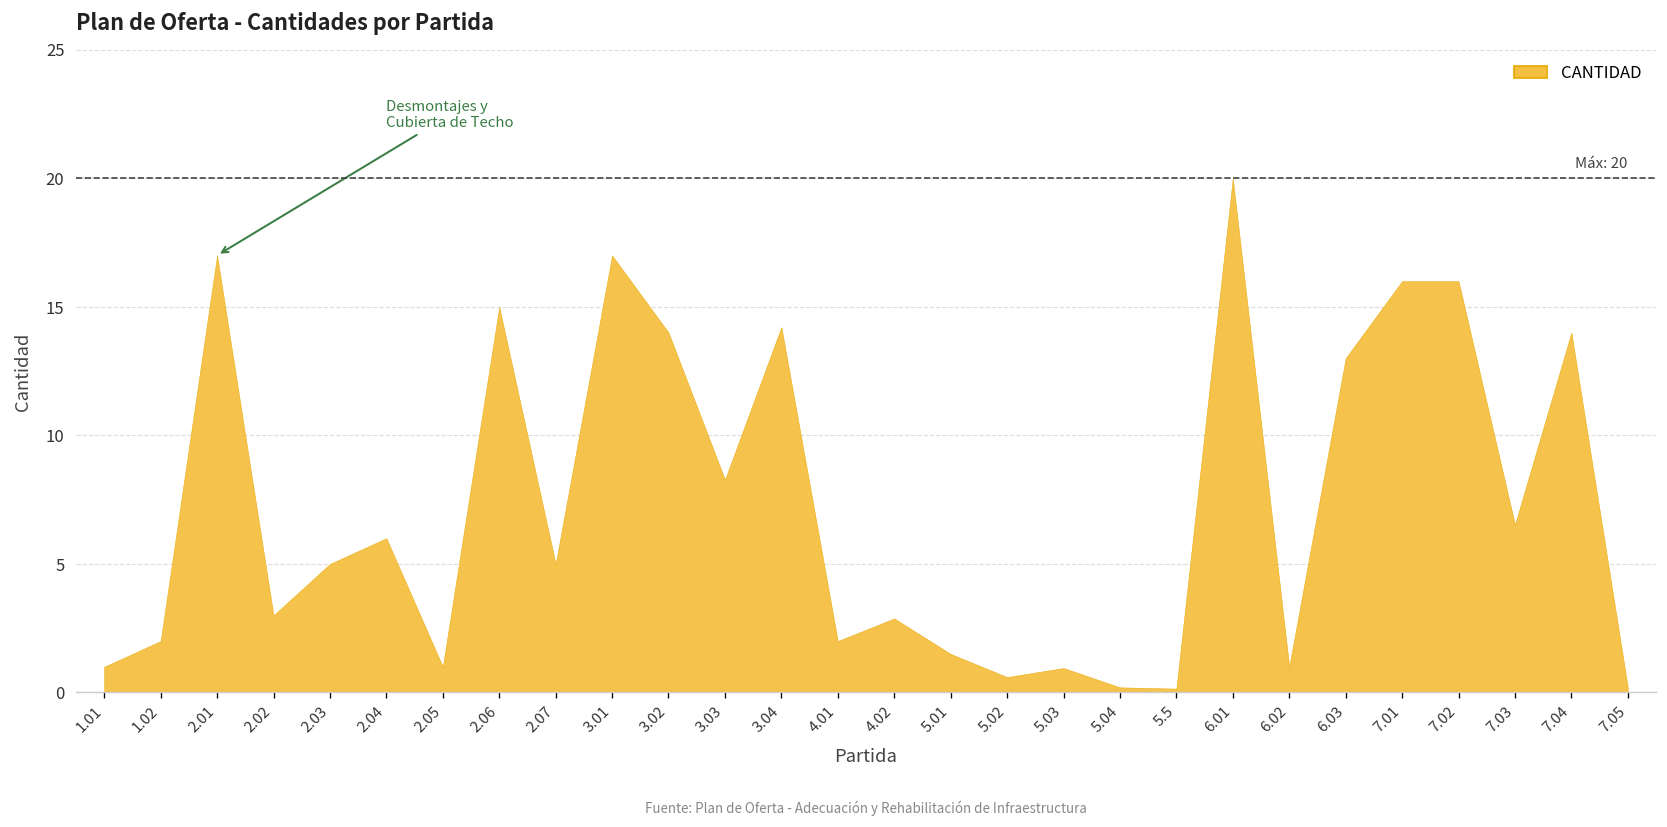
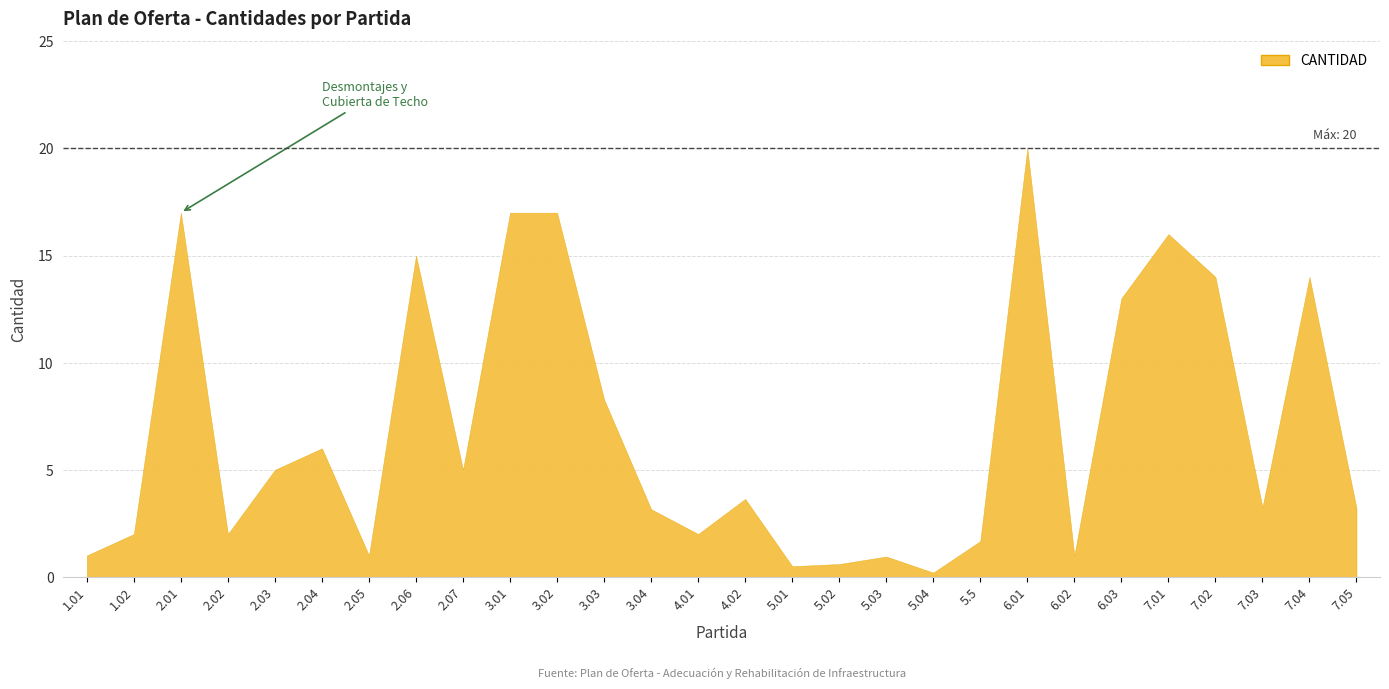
2.02: 3 -> 2
3.02: 14 -> 17
3.04: 14.2 -> 3.2
4.02: 2.9 -> 3.6
5.01: 1.5 -> 0.5
5.5: 0.2 -> 1.7
7.02: 16 -> 14
7.03: 6.5 -> 3.3
7.05: 0.2 -> 3.2
